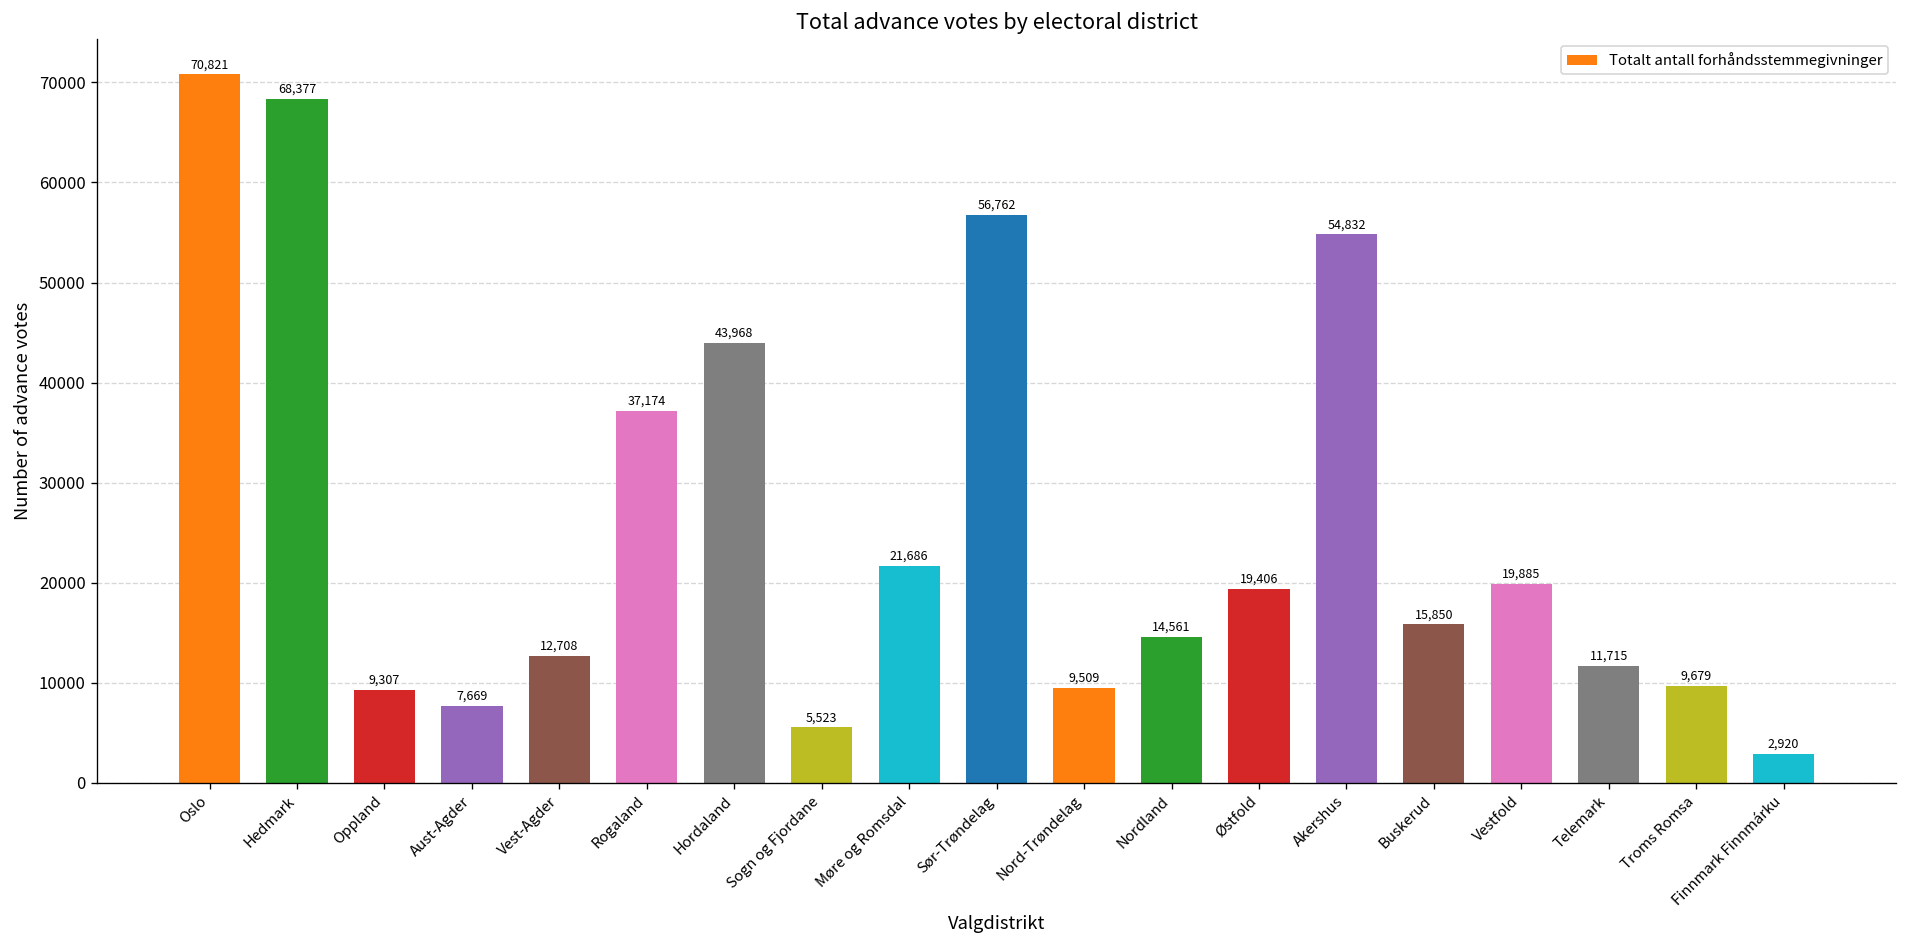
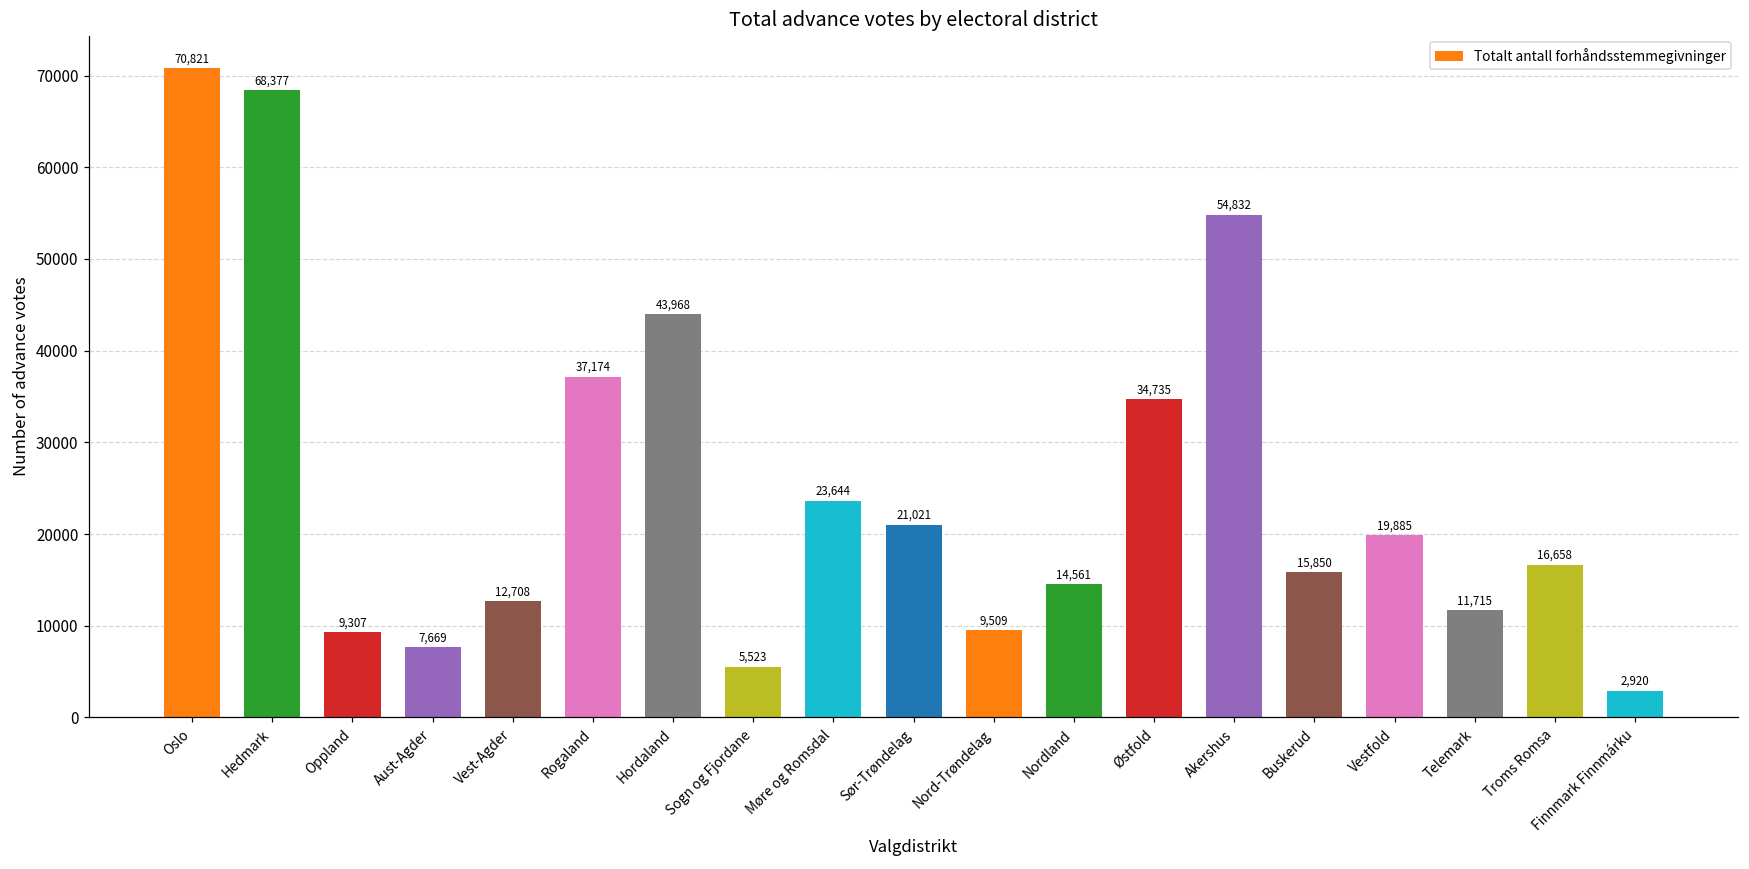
Møre og Romsdal: 21,686 -> 23,644
Sør-Trøndelag: 56,762 -> 21,021
Østfold: 19,406 -> 34,735
Troms Romsa: 9,679 -> 16,658
